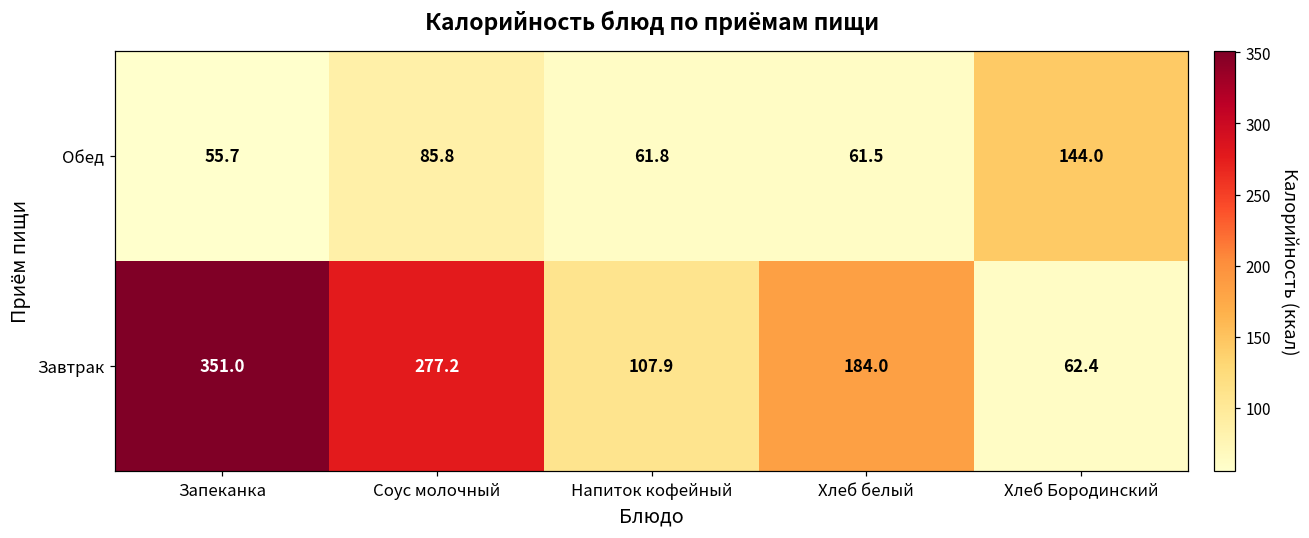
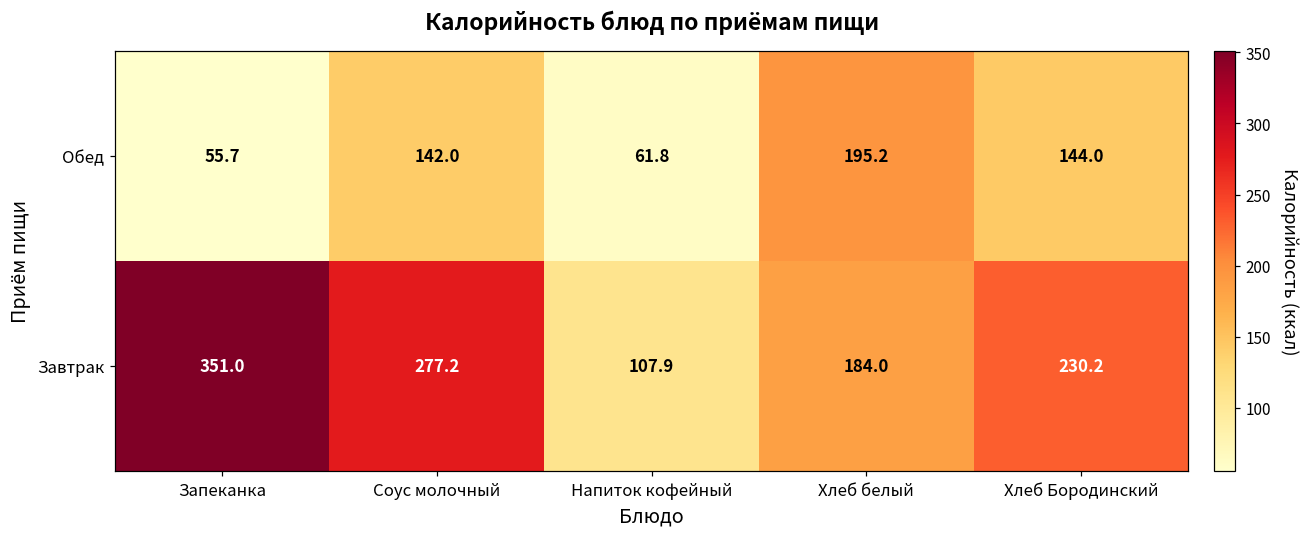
Обед, Соус молочный: 85.8 -> 142.0
Обед, Хлеб белый: 61.5 -> 195.2
Завтрак, Хлеб Бородинский: 62.4 -> 230.2
